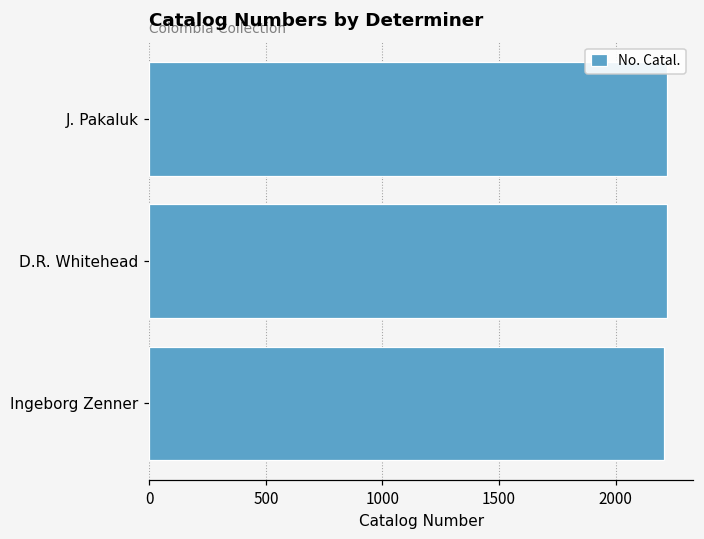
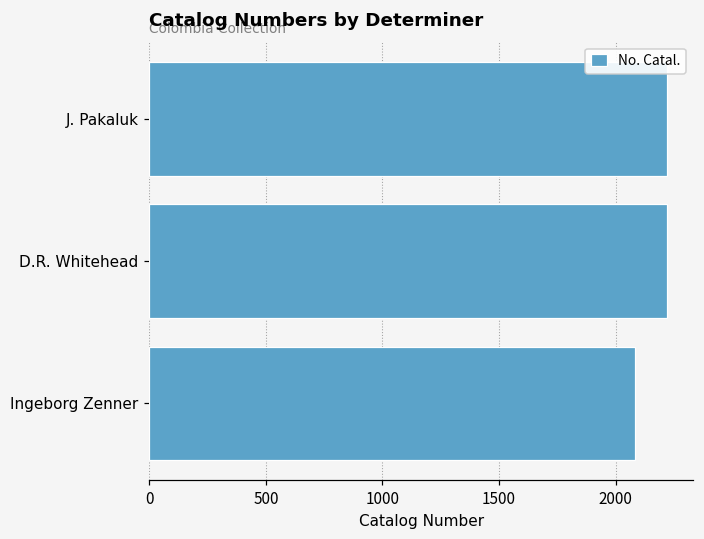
Ingeborg Zenner: 2210 -> 2080
